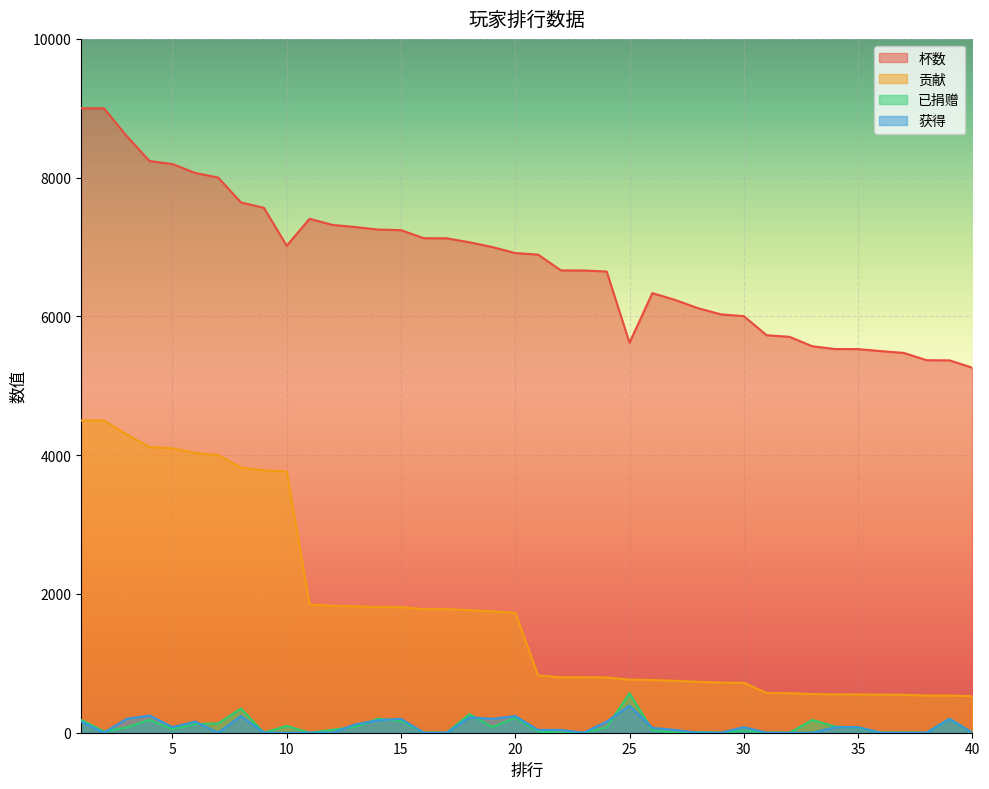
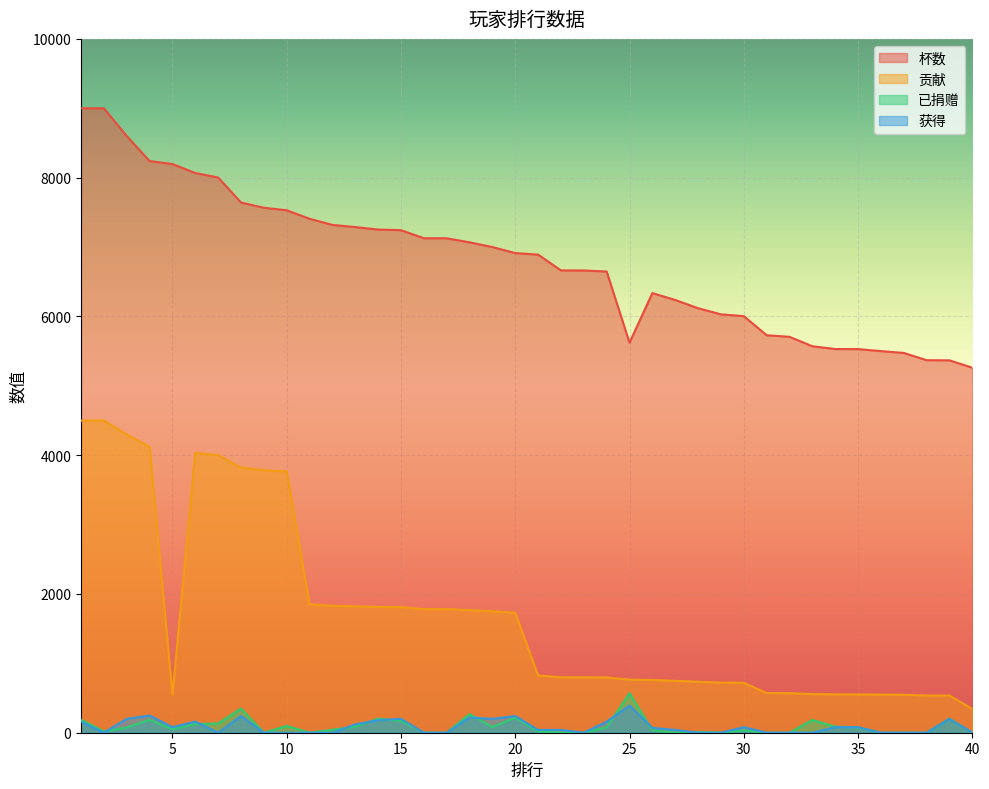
贡献, 5: 4100 -> 500
杯数, 10: 7000 -> 7500
贡献, 40: 500 -> 300
